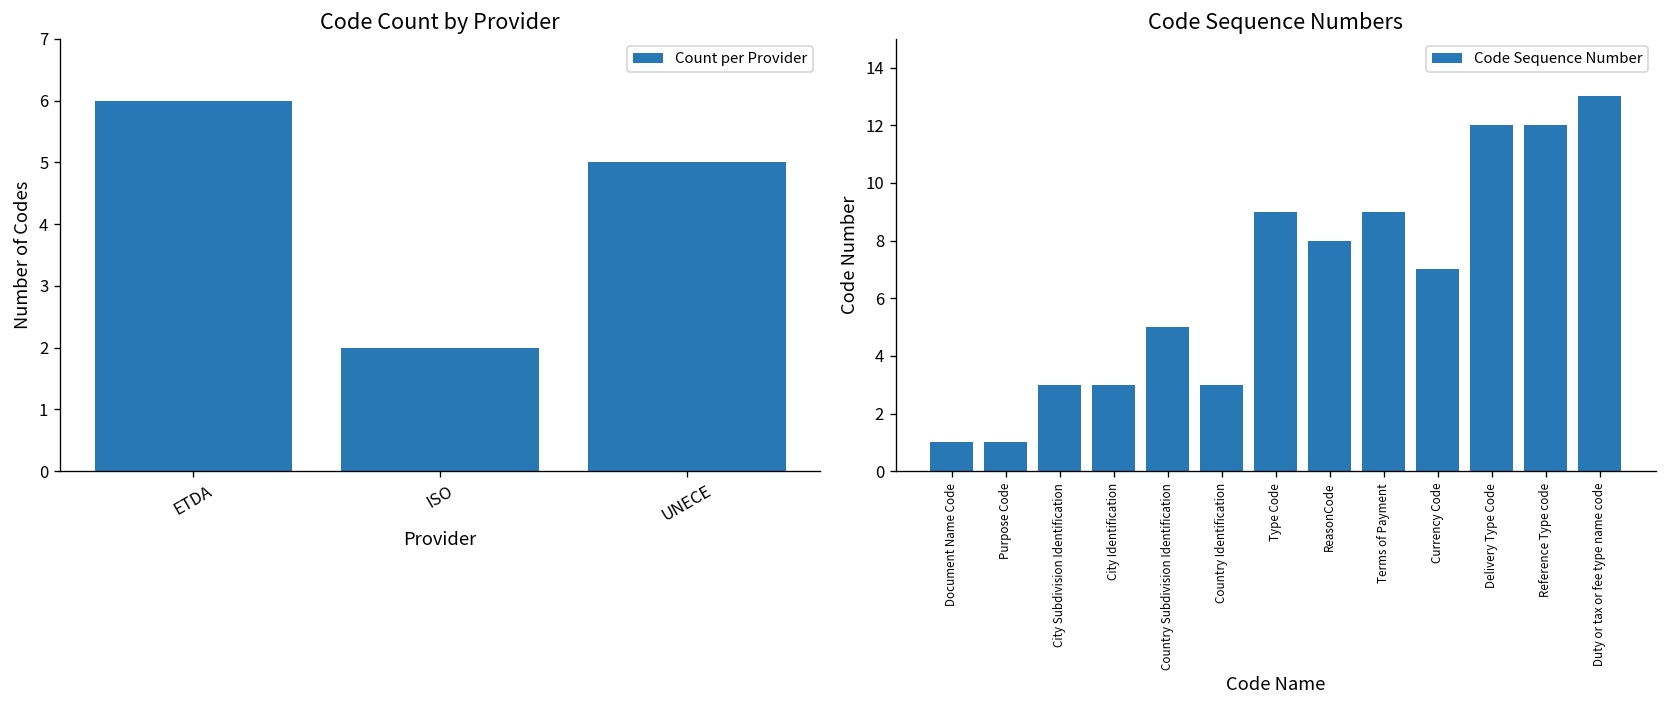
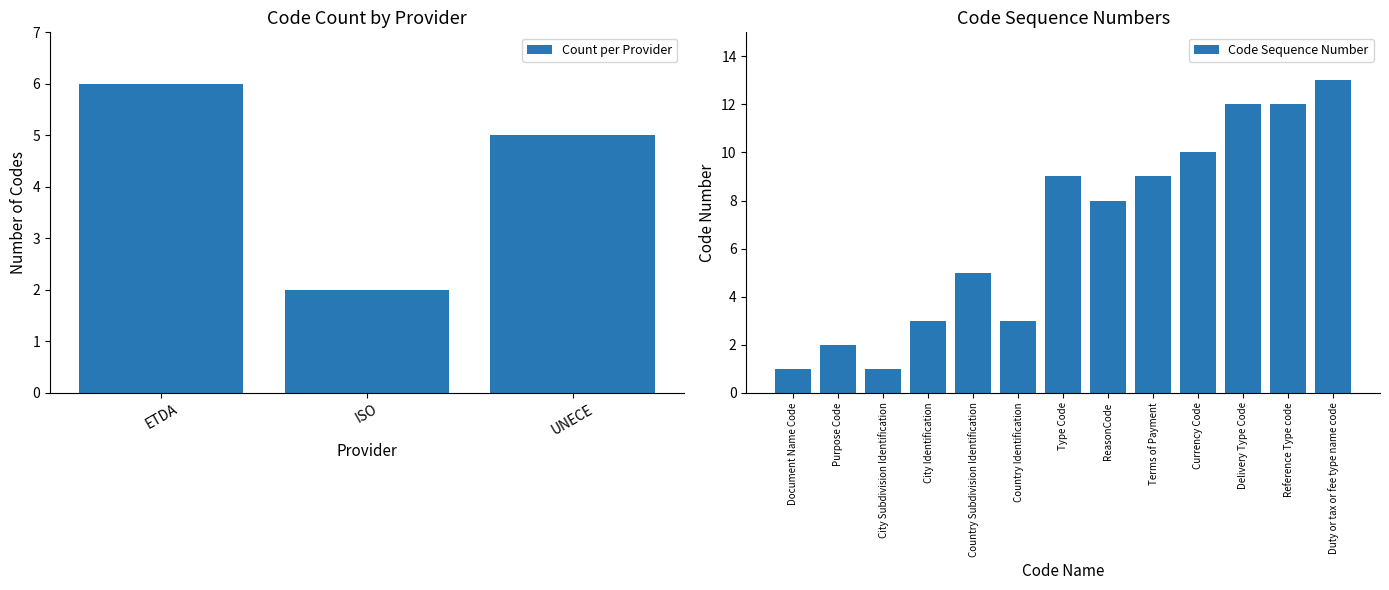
Code Sequence Numbers, Purpose Code: 1 -> 2
Code Sequence Numbers, City Subdivision Identification: 3 -> 1
Code Sequence Numbers, Currency Code: 7 -> 10
